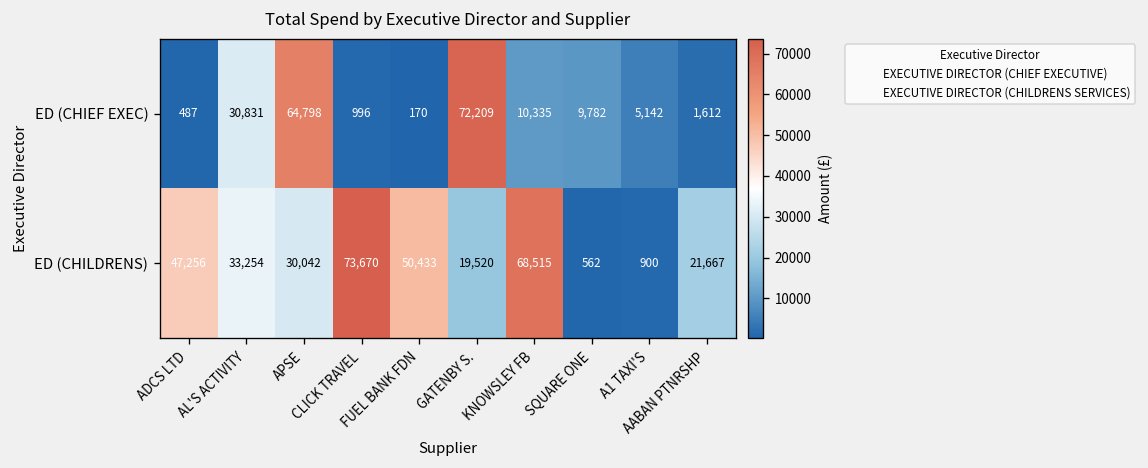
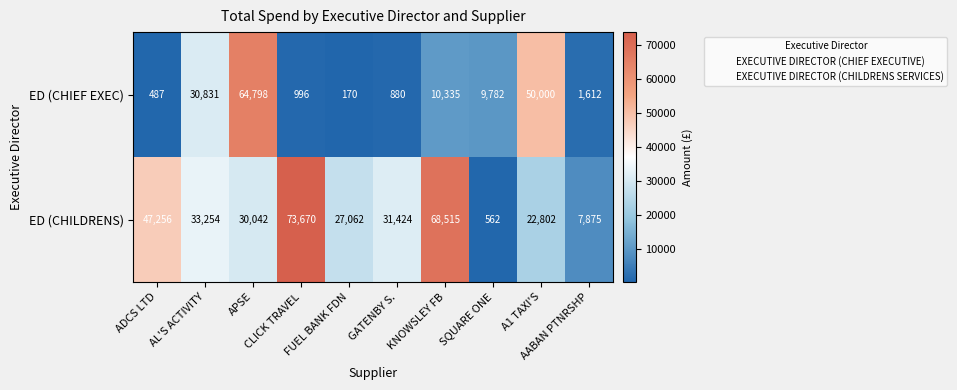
ED (CHIEF EXEC), GATENBY S.: 72,209 -> 880
ED (CHIEF EXEC), A1 TAXI'S: 5,142 -> 50,000
ED (CHILDRENS), FUEL BANK FDN: 50,433 -> 27,062
ED (CHILDRENS), GATENBY S.: 19,520 -> 31,424
ED (CHILDRENS), A1 TAXI'S: 900 -> 22,802
ED (CHILDRENS), AABAN PTNRSHP: 21,667 -> 7,875
